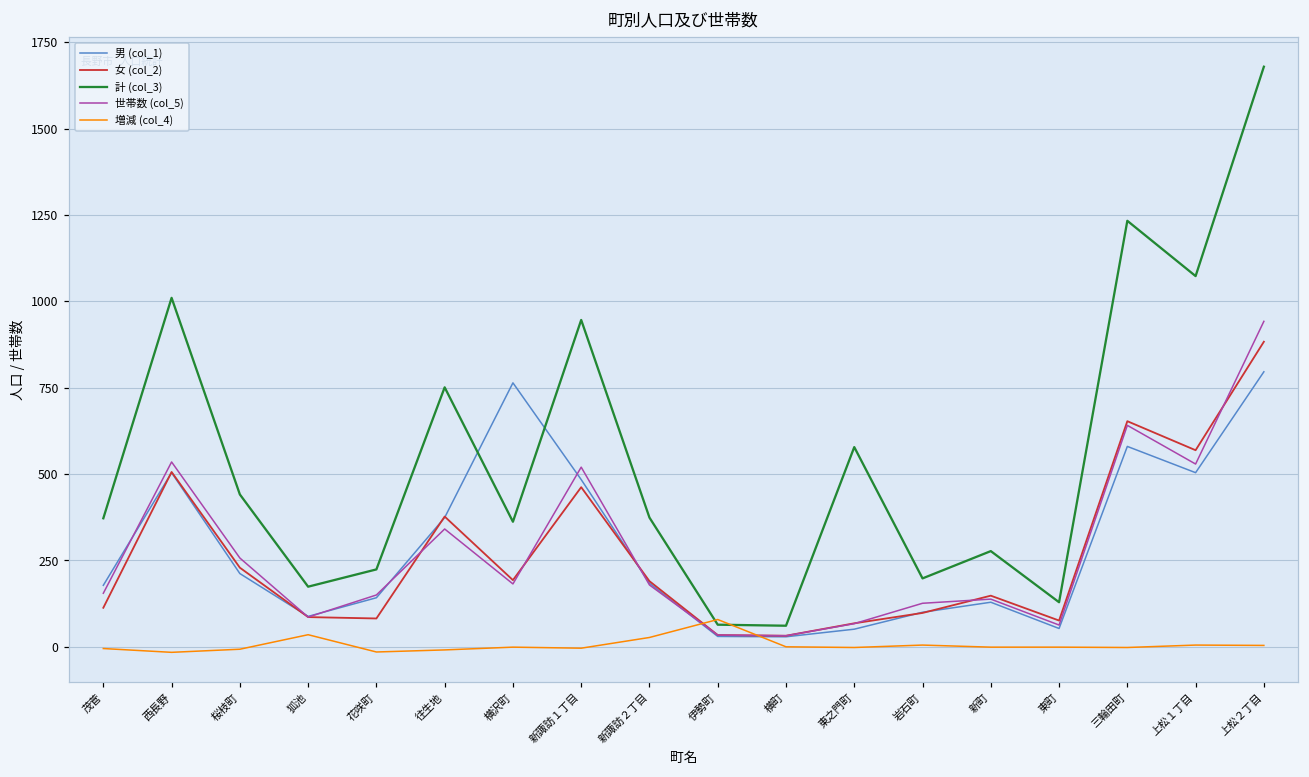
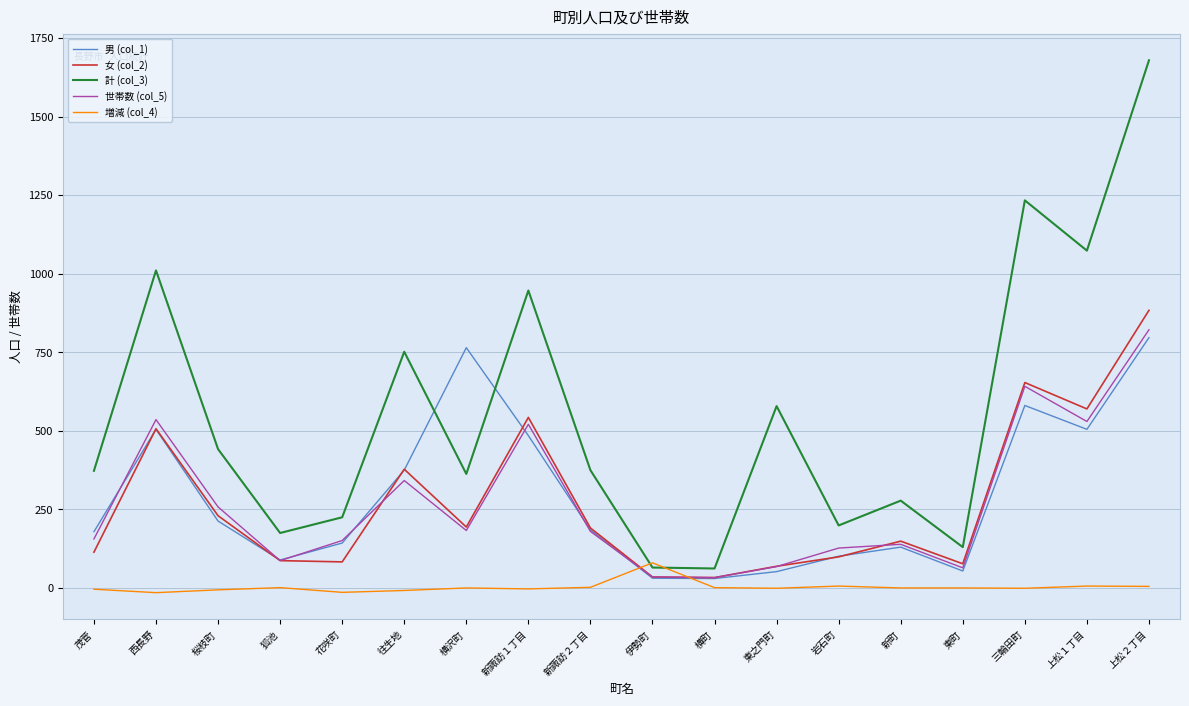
増減 (col_4), 狐池: 40 -> 0
女 (col_2), 新諏訪１丁目: 460 -> 540
増減 (col_4), 新諏訪２丁目: 30 -> 0
世帯数 (col_5), 上松２丁目: 940 -> 820
